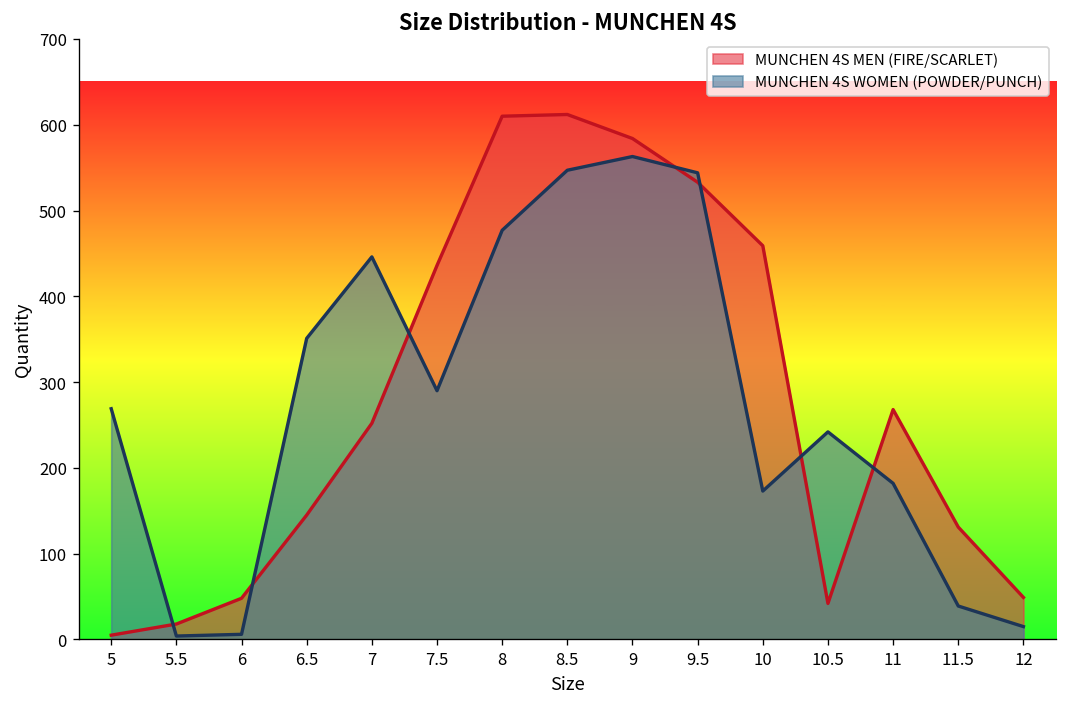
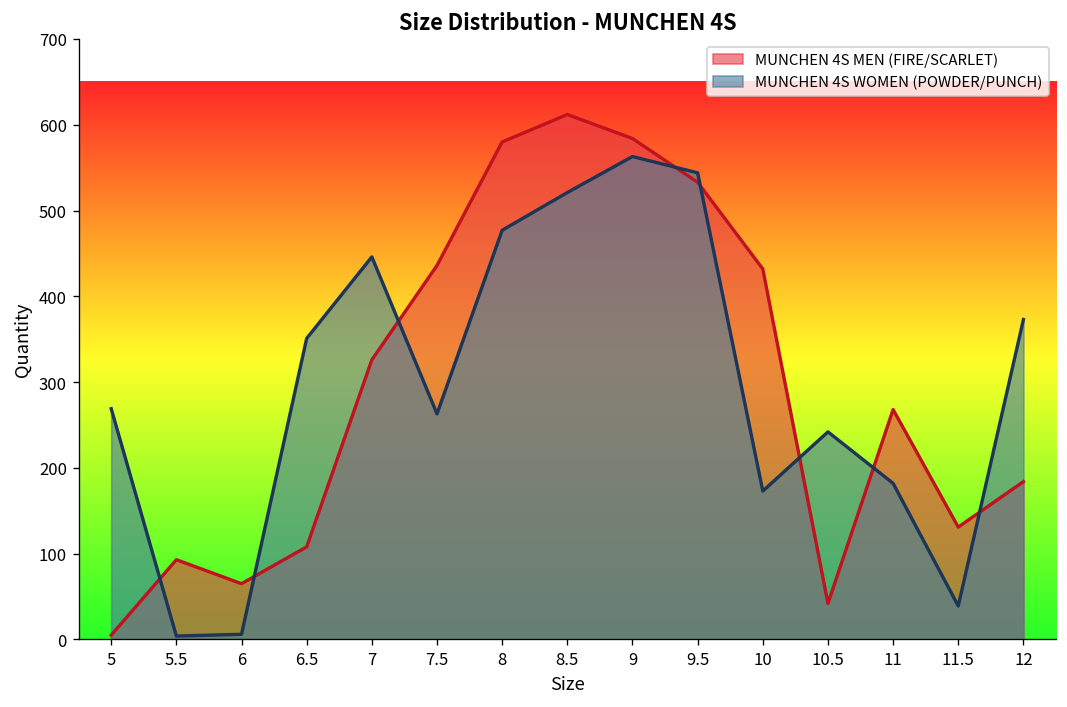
MUNCHEN 4S MEN (FIRE/SCARLET), 5.5: 20 -> 90
MUNCHEN 4S MEN (FIRE/SCARLET), 6: 50 -> 70
MUNCHEN 4S MEN (FIRE/SCARLET), 6.5: 150 -> 110
MUNCHEN 4S MEN (FIRE/SCARLET), 7: 250 -> 330
MUNCHEN 4S WOMEN (POWDER/PUNCH), 7.5: 290 -> 260
MUNCHEN 4S MEN (FIRE/SCARLET), 8: 610 -> 580
MUNCHEN 4S WOMEN (POWDER/PUNCH), 8.5: 550 -> 520
MUNCHEN 4S MEN (FIRE/SCARLET), 10: 460 -> 430
MUNCHEN 4S MEN (FIRE/SCARLET), 12: 50 -> 180
MUNCHEN 4S WOMEN (POWDER/PUNCH), 12: 20 -> 370
